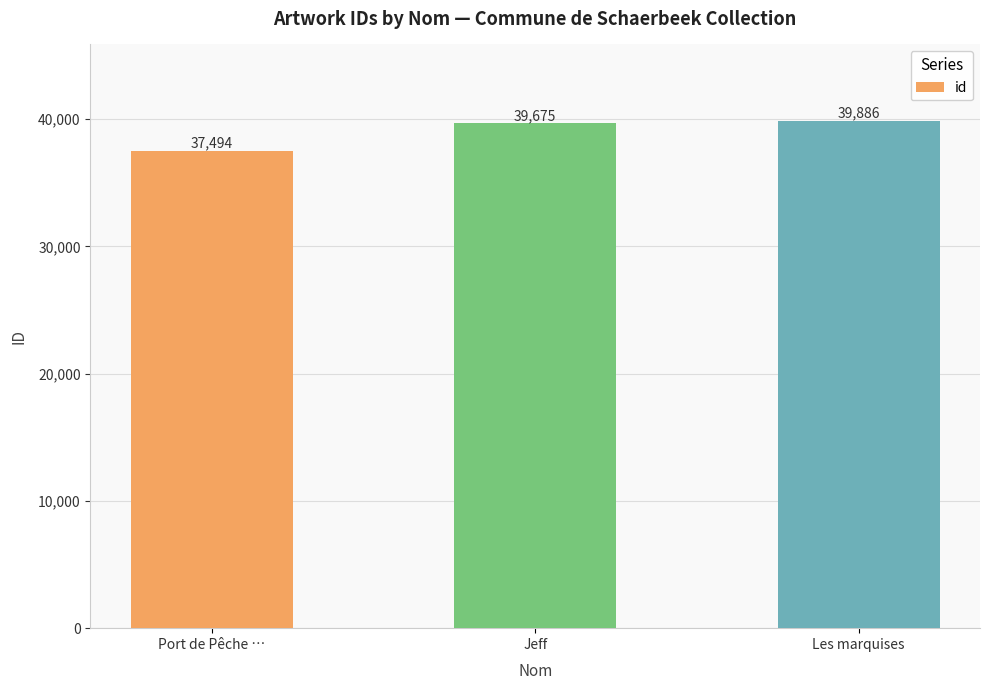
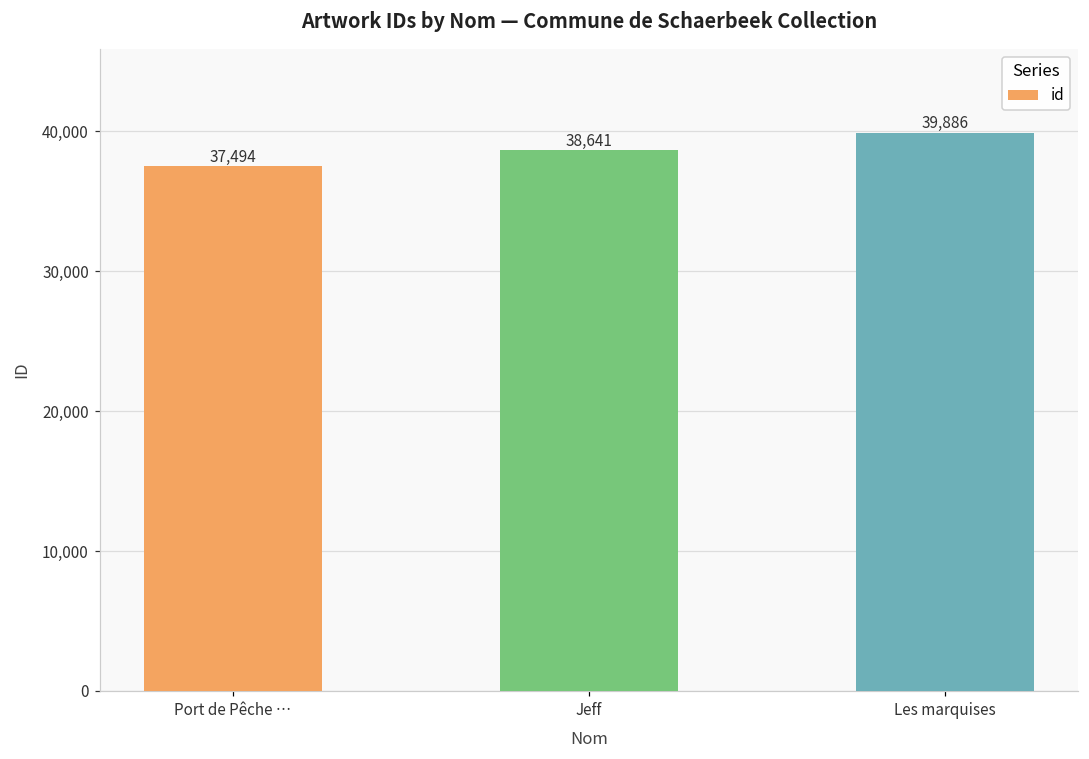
Jeff: 39,675 -> 38,641
